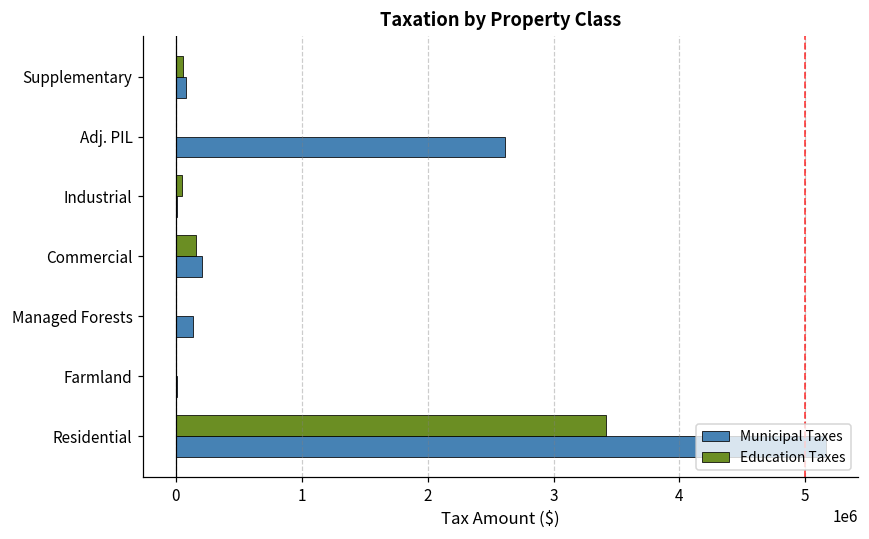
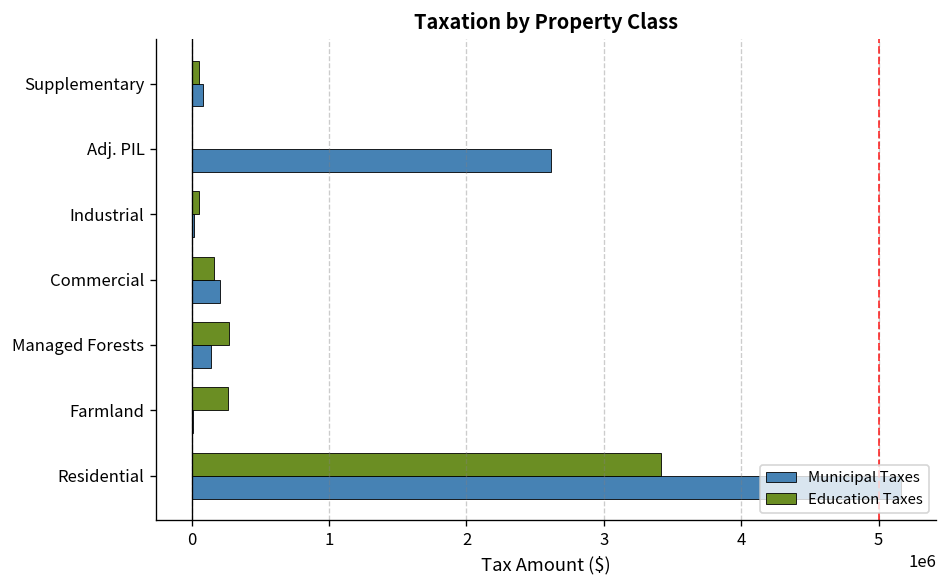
Education Taxes, Managed Forests: 0 -> 270000
Education Taxes, Farmland: 10000 -> 260000
